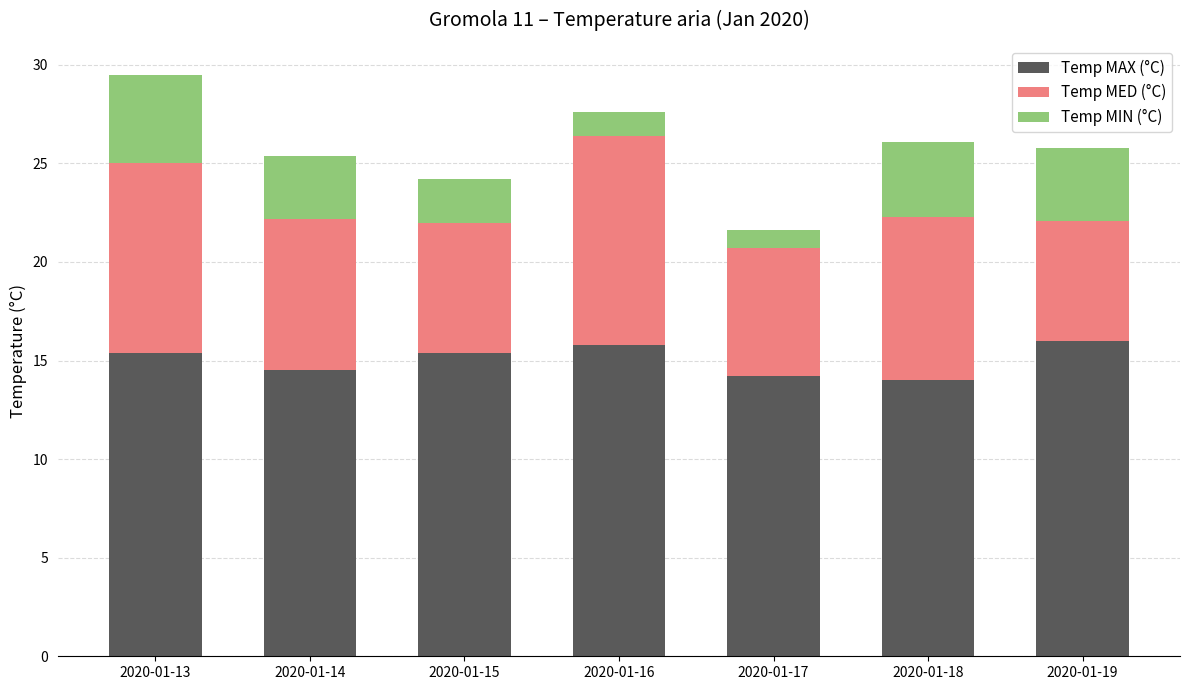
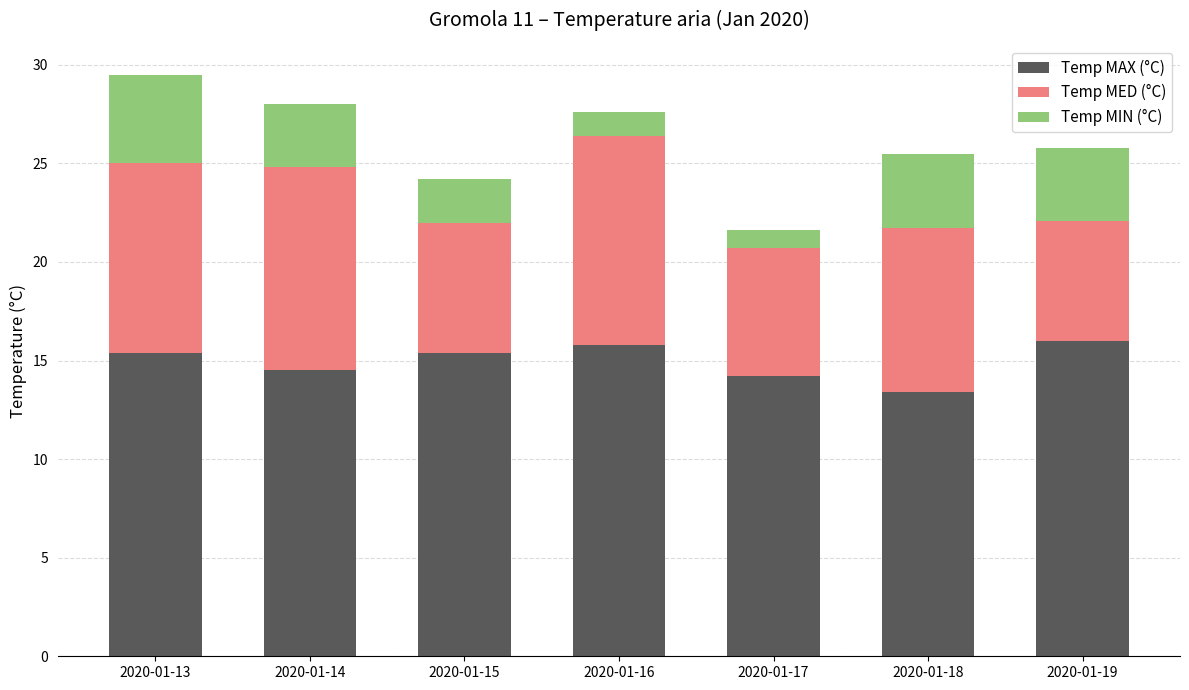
Temp MED (°C), 2020-01-14: 7.7 -> 10.3
Temp MAX (°C), 2020-01-18: 14.0 -> 13.4
